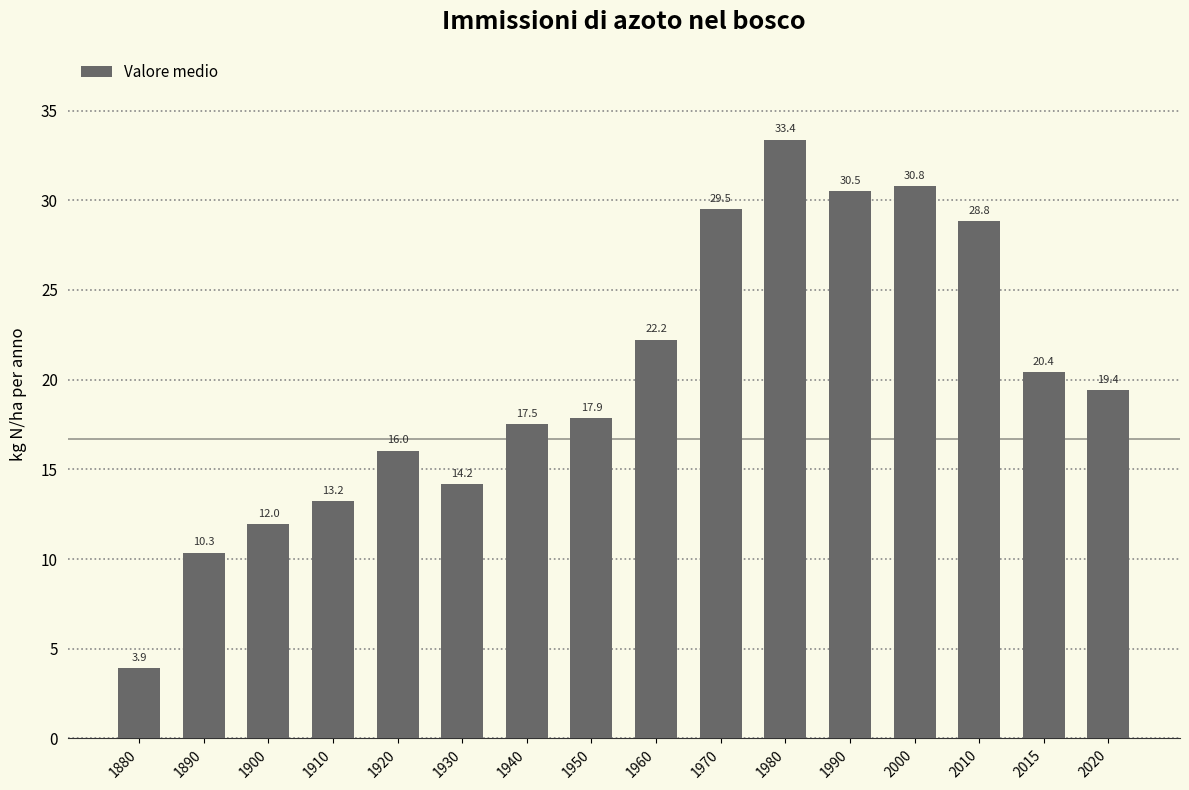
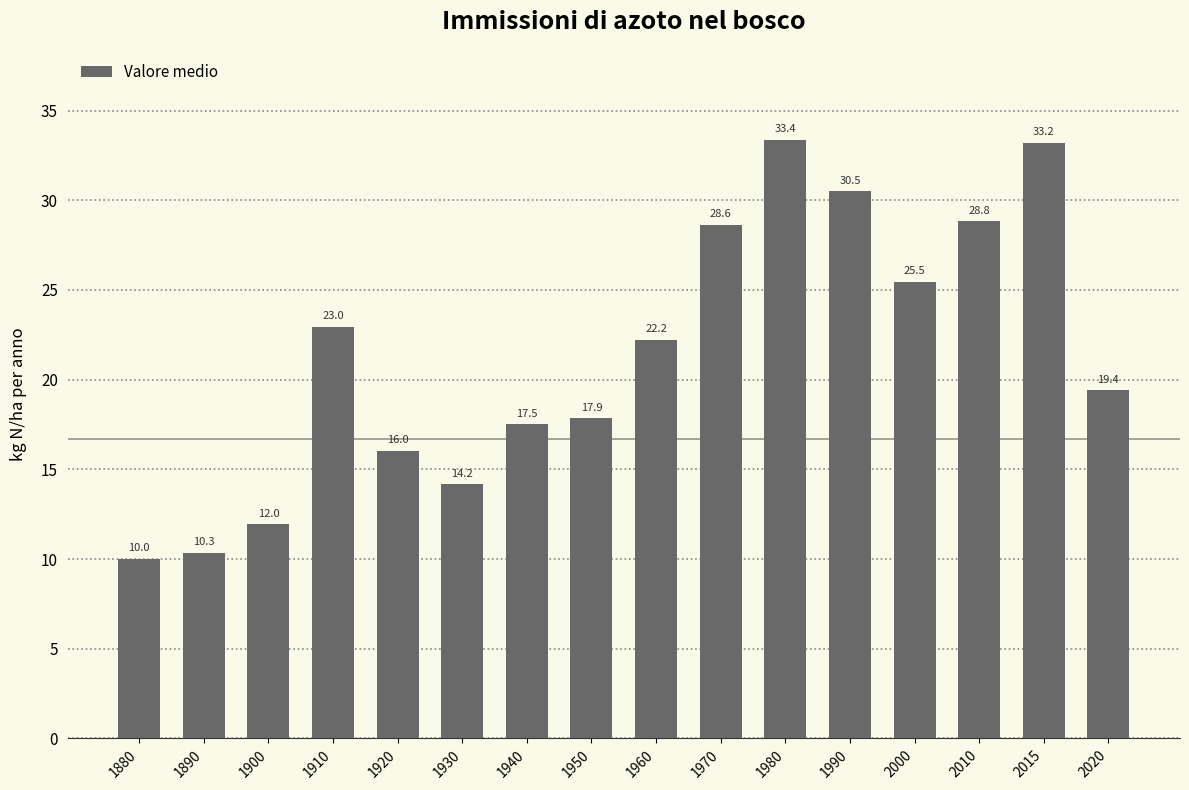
1880: 3.9 -> 10.0
1910: 13.2 -> 23.0
1970: 29.5 -> 28.6
2000: 30.8 -> 25.5
2015: 20.4 -> 33.2
